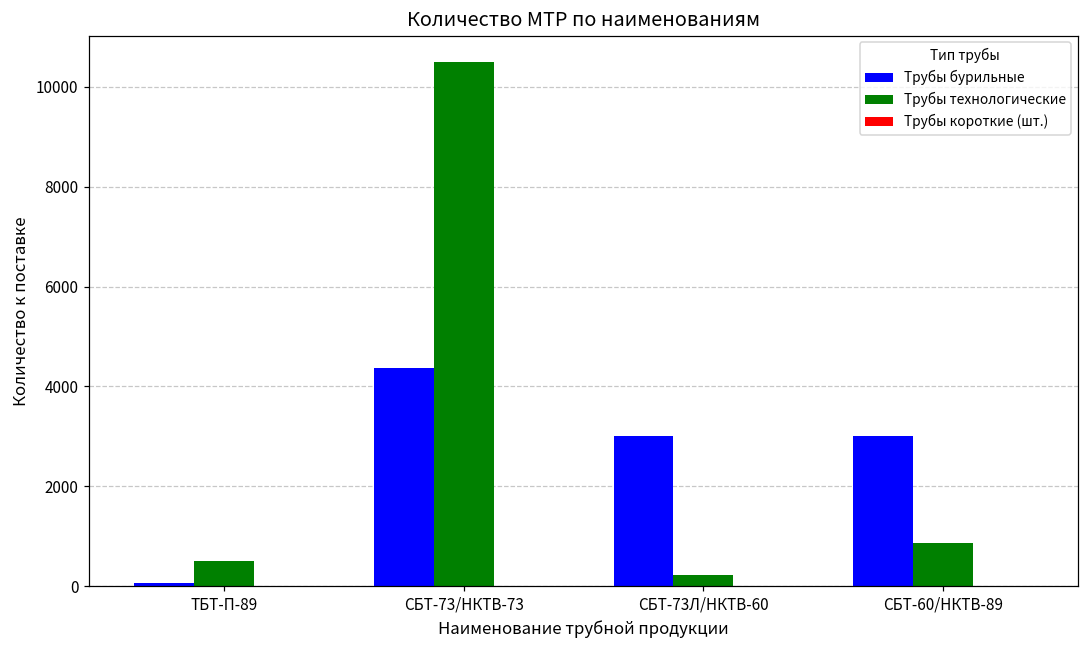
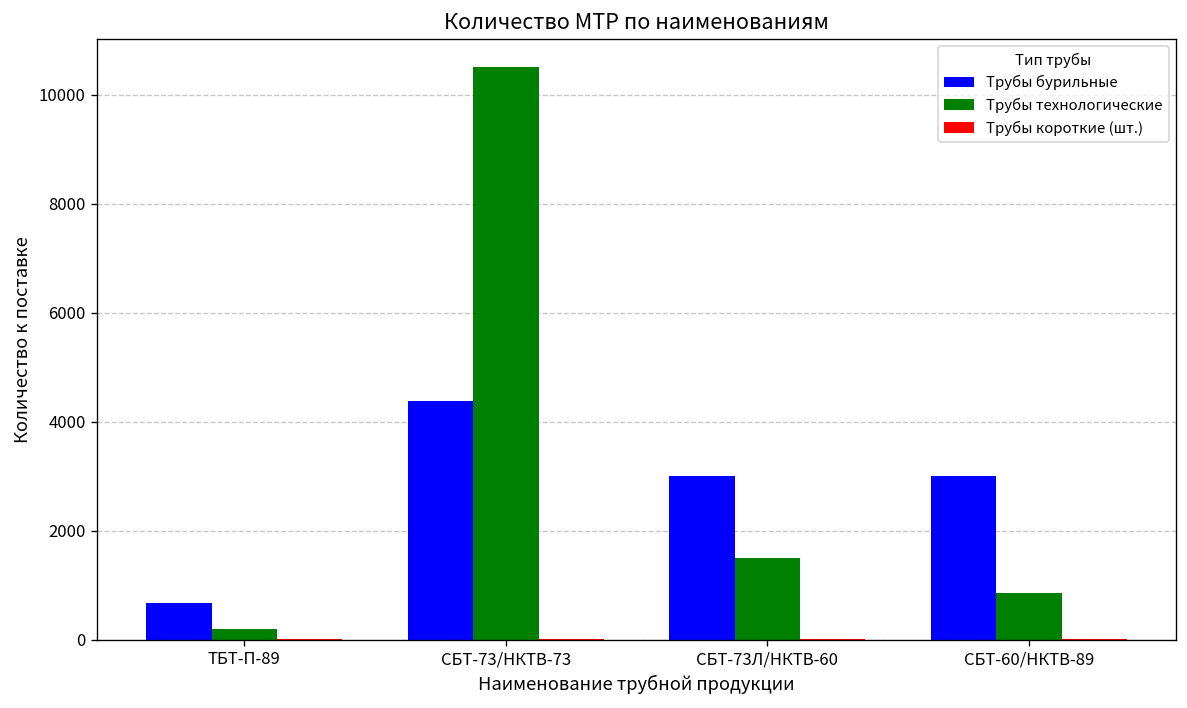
Трубы бурильные, ТБТ-П-89: 100 -> 700
Трубы технологические, ТБТ-П-89: 500 -> 200
Трубы технологические, СБТ-73Л/НКТВ-60: 200 -> 1500
